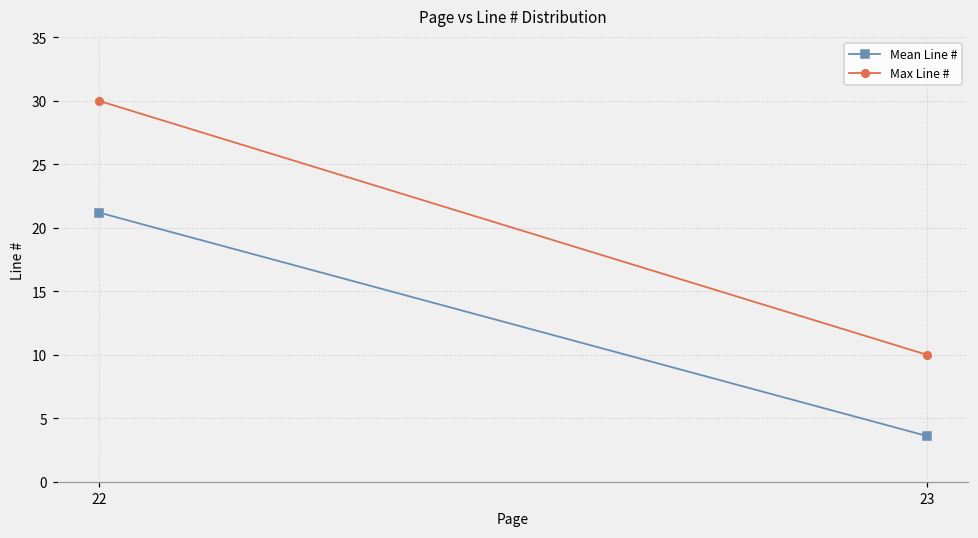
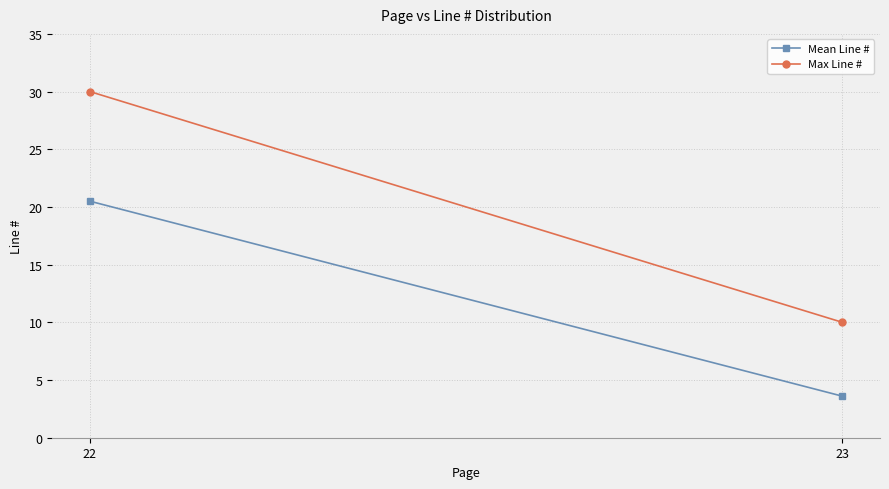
Mean Line #, 22: 21.2 -> 20.5
